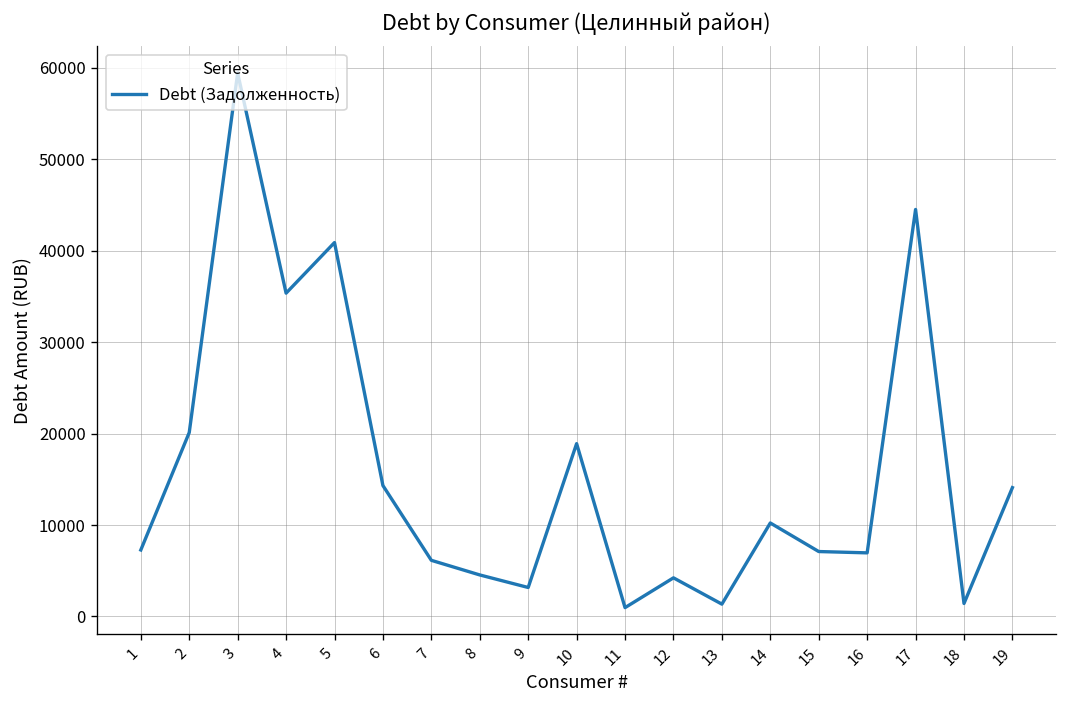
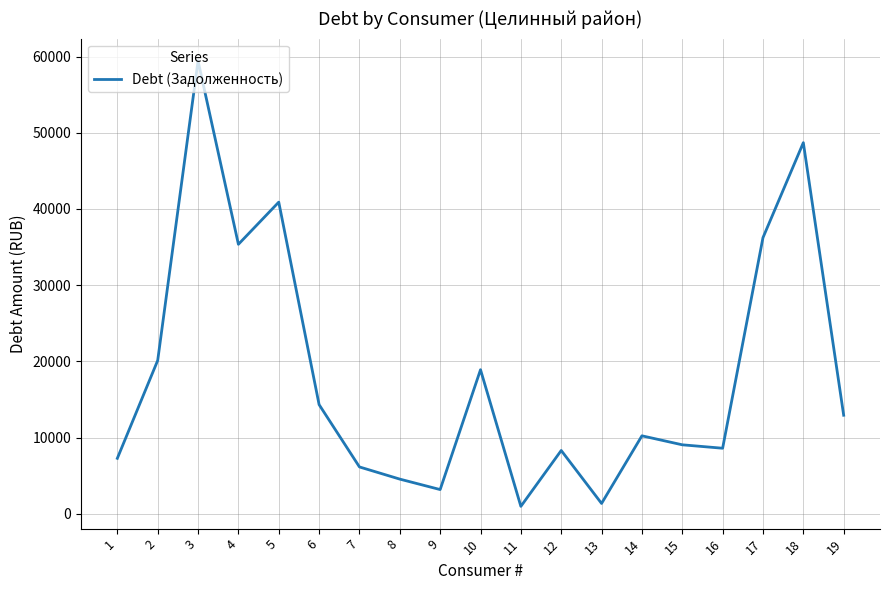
12: 4000 -> 8000
15: 7000 -> 9000
16: 7000 -> 9000
17: 45000 -> 36000
18: 1000 -> 49000
19: 14000 -> 13000
